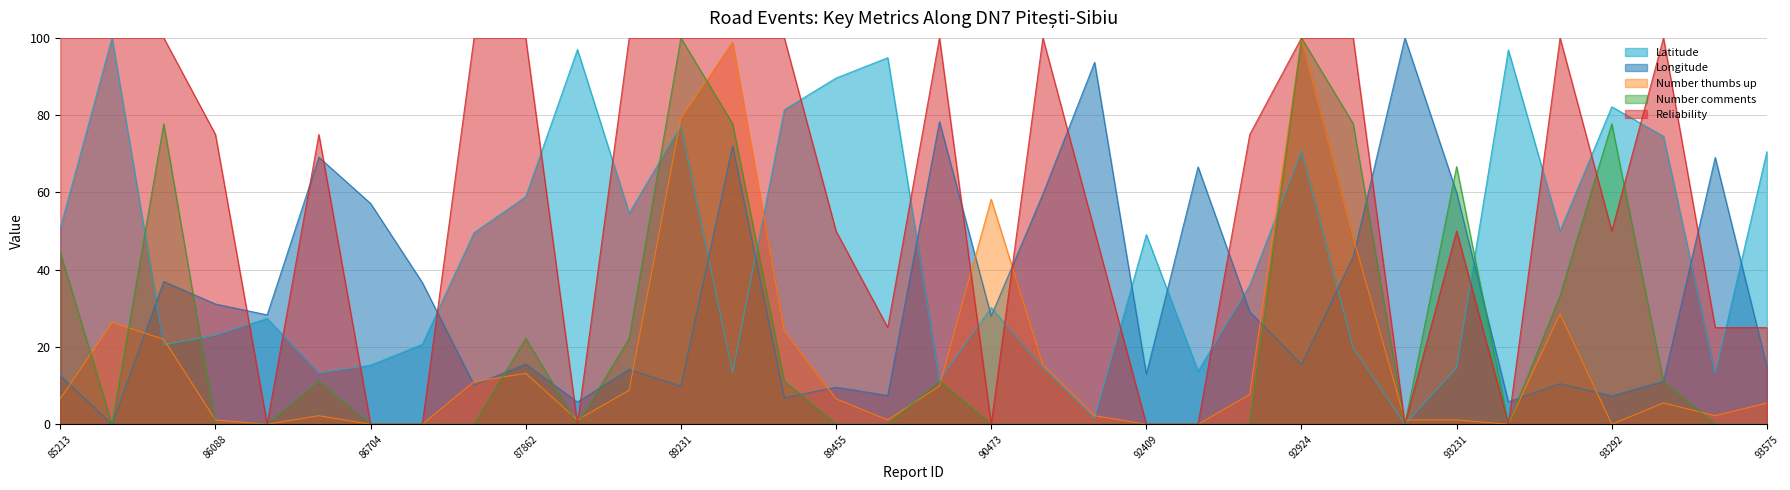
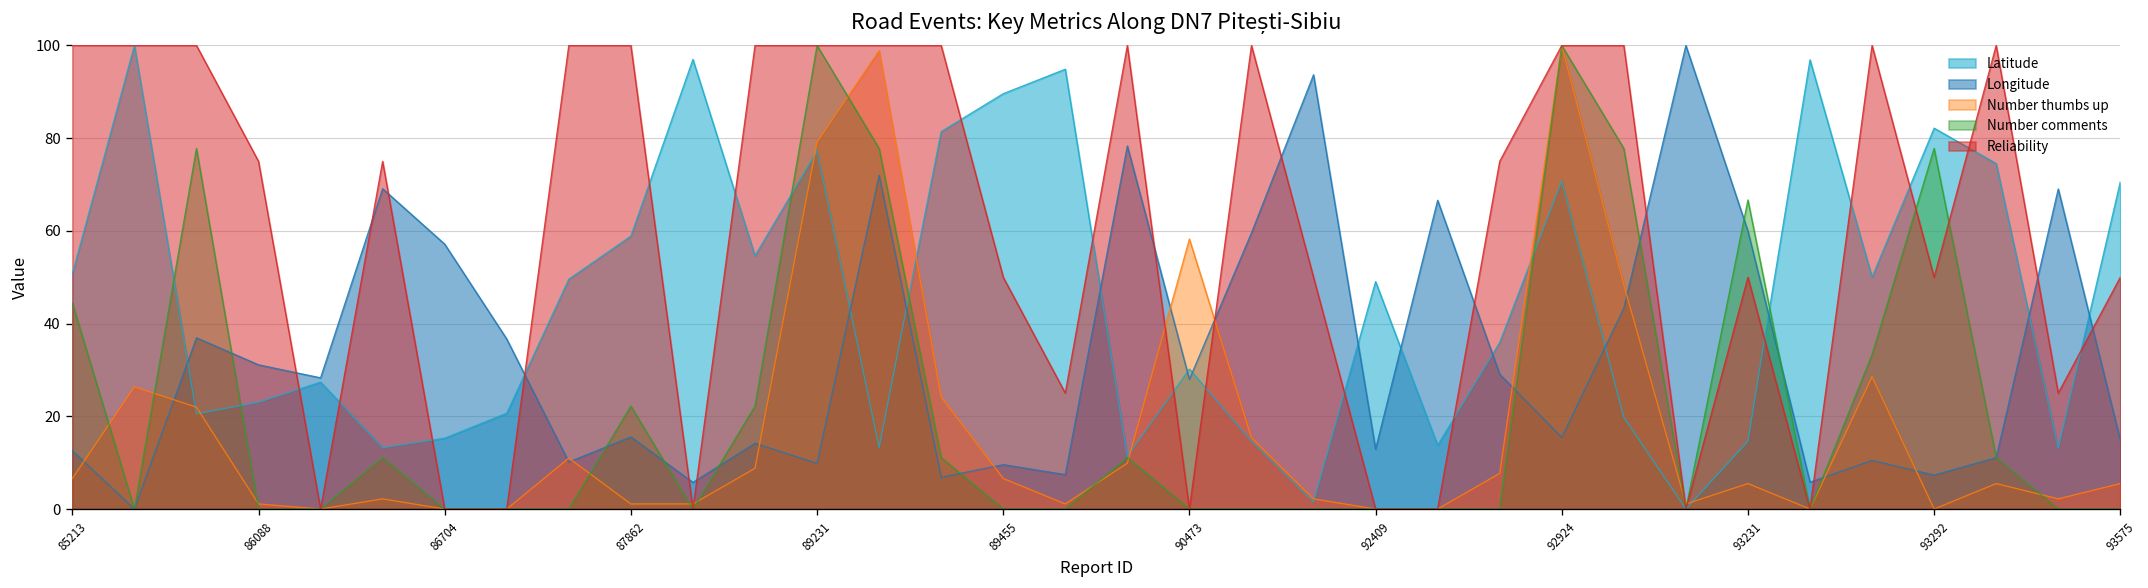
Number thumbs up, 87862: 13 -> 1
Number thumbs up, 93231: 1 -> 5
Reliability, 93575: 25 -> 50
